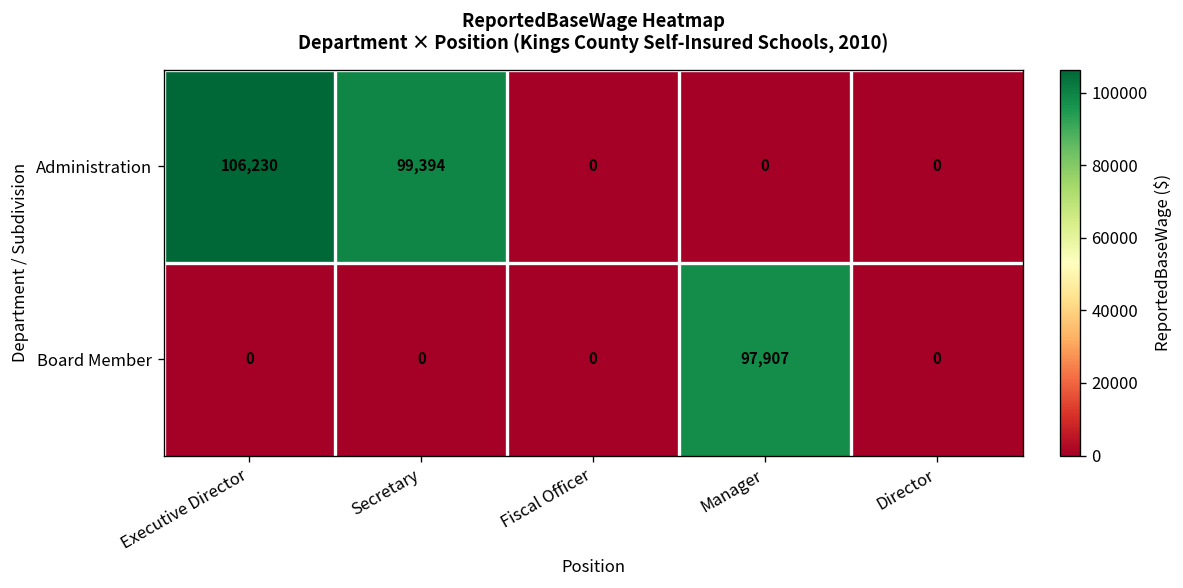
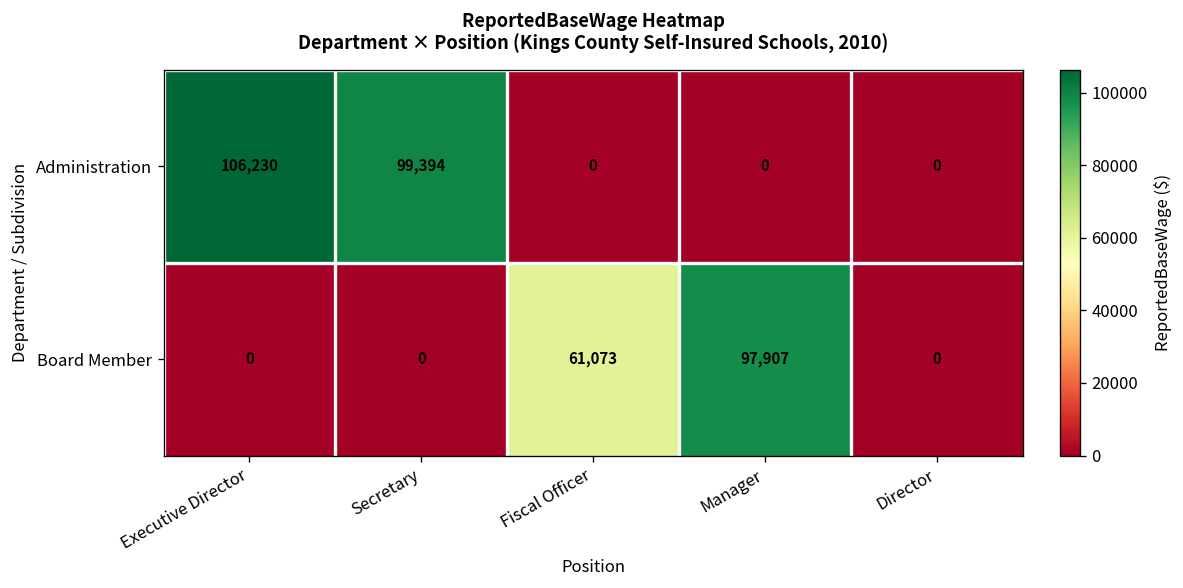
Board Member, Fiscal Officer: 0 -> 61,073
